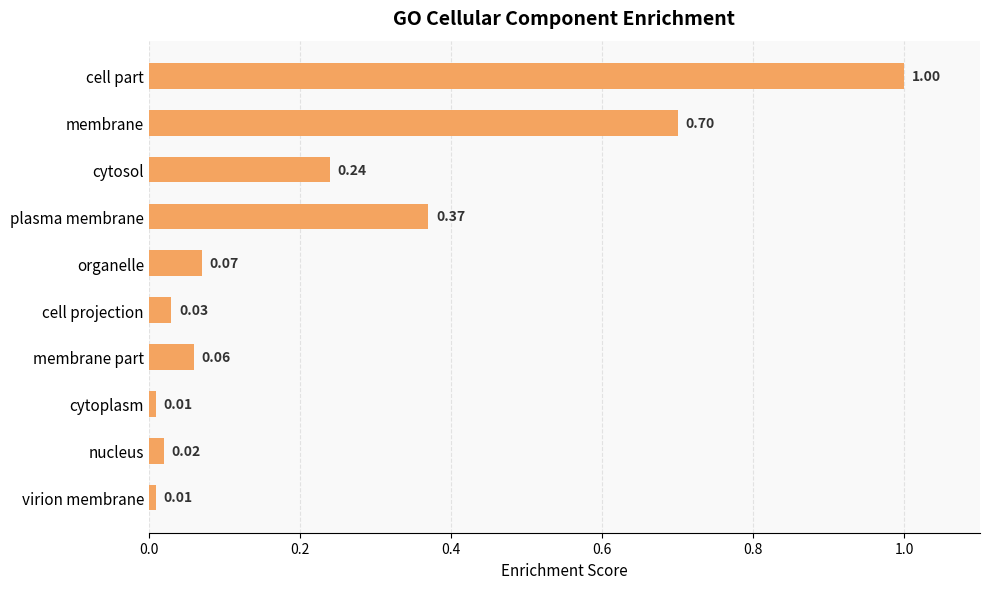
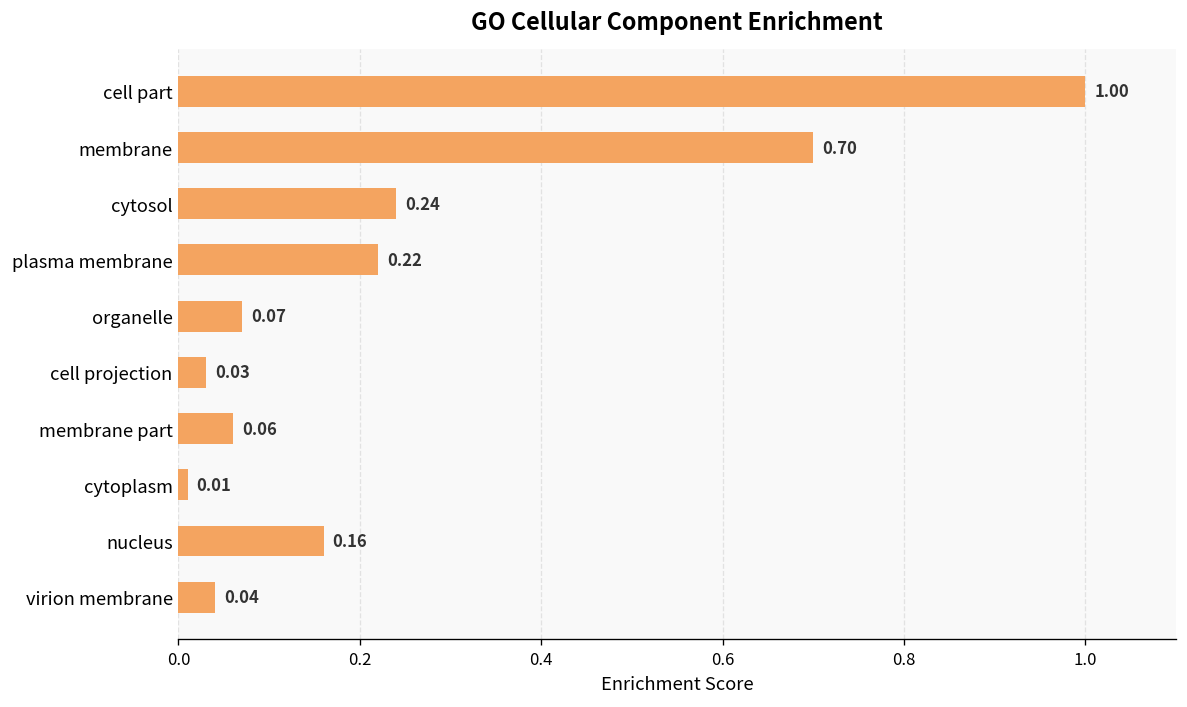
plasma membrane: 0.37 -> 0.22
nucleus: 0.02 -> 0.16
virion membrane: 0.01 -> 0.04
